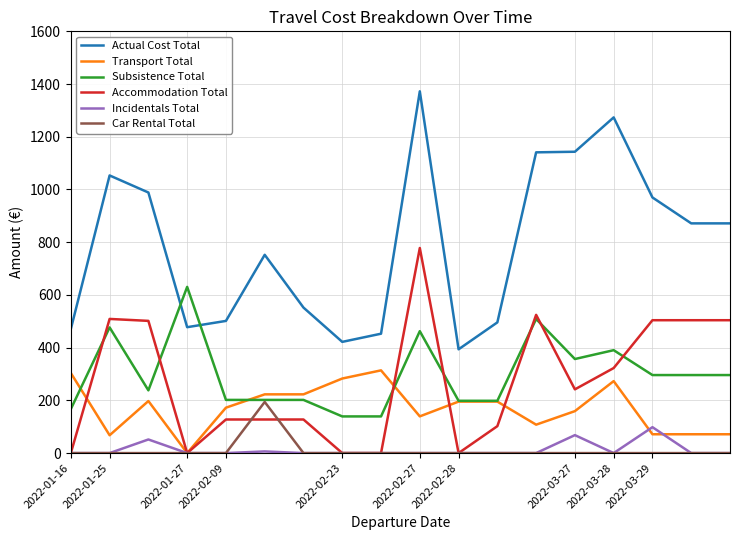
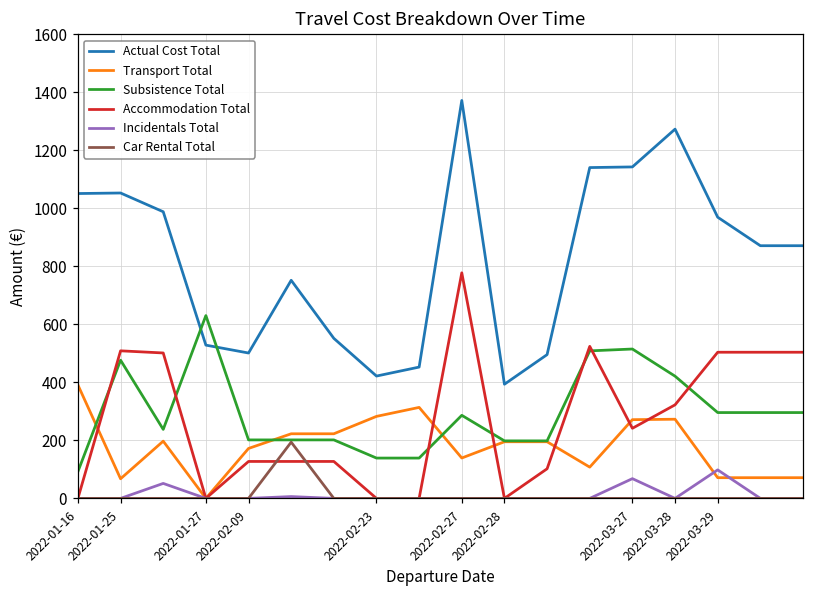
Actual Cost Total, 2022-01-16: 470 -> 1050
Transport Total, 2022-01-16: 300 -> 390
Subsistence Total, 2022-01-16: 170 -> 90
Actual Cost Total, 2022-01-27: 480 -> 530
Subsistence Total, 2022-02-27: 460 -> 290
Transport Total, 2022-03-27: 160 -> 270
Subsistence Total, 2022-03-27: 360 -> 520
Subsistence Total, 2022-03-28: 390 -> 420
